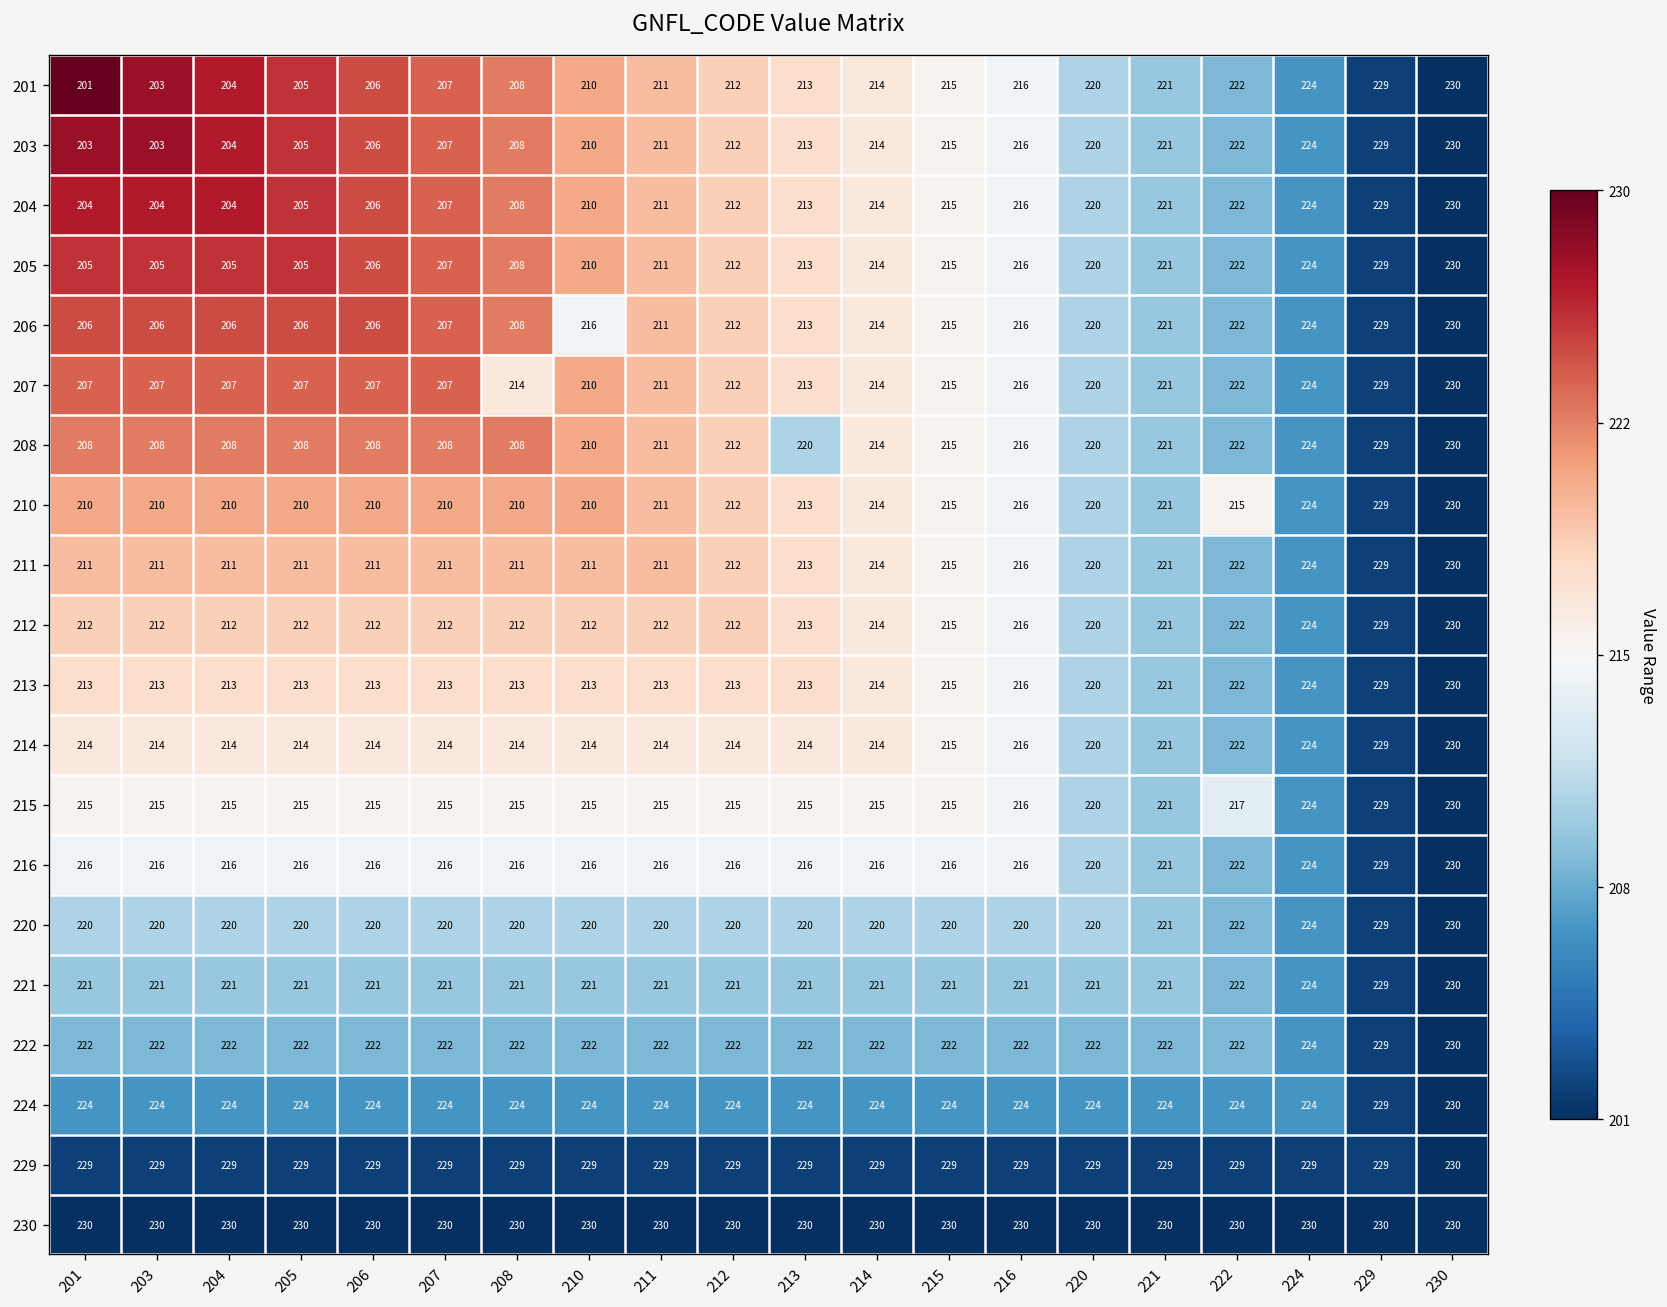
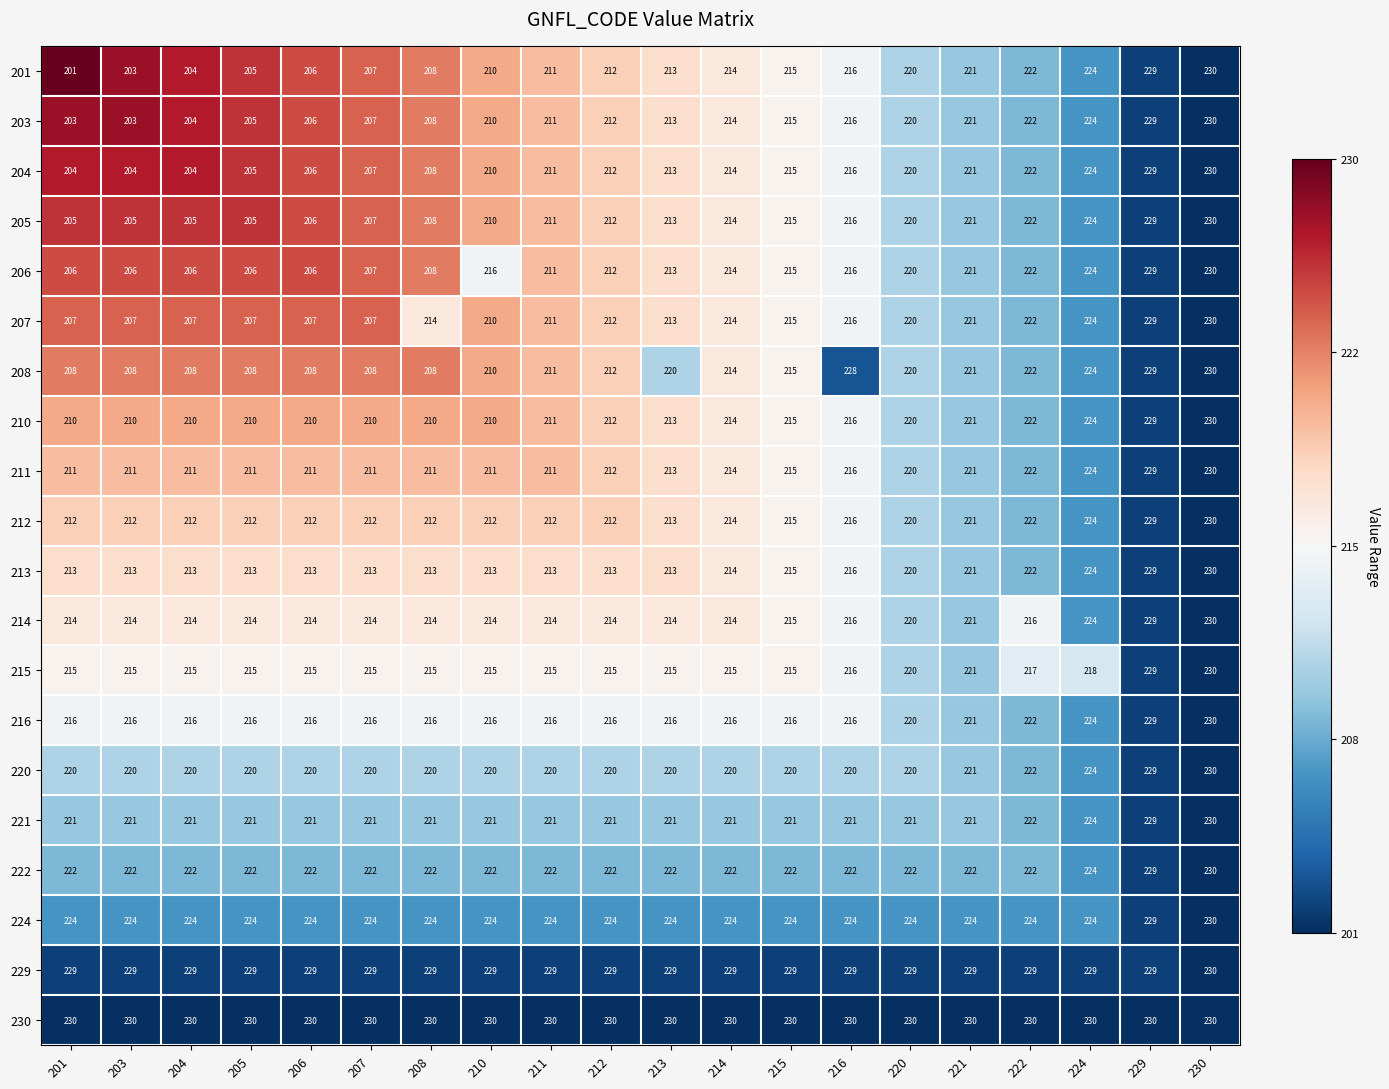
208, 216: 216 -> 228
210, 222: 215 -> 222
214, 222: 222 -> 216
215, 224: 224 -> 218
